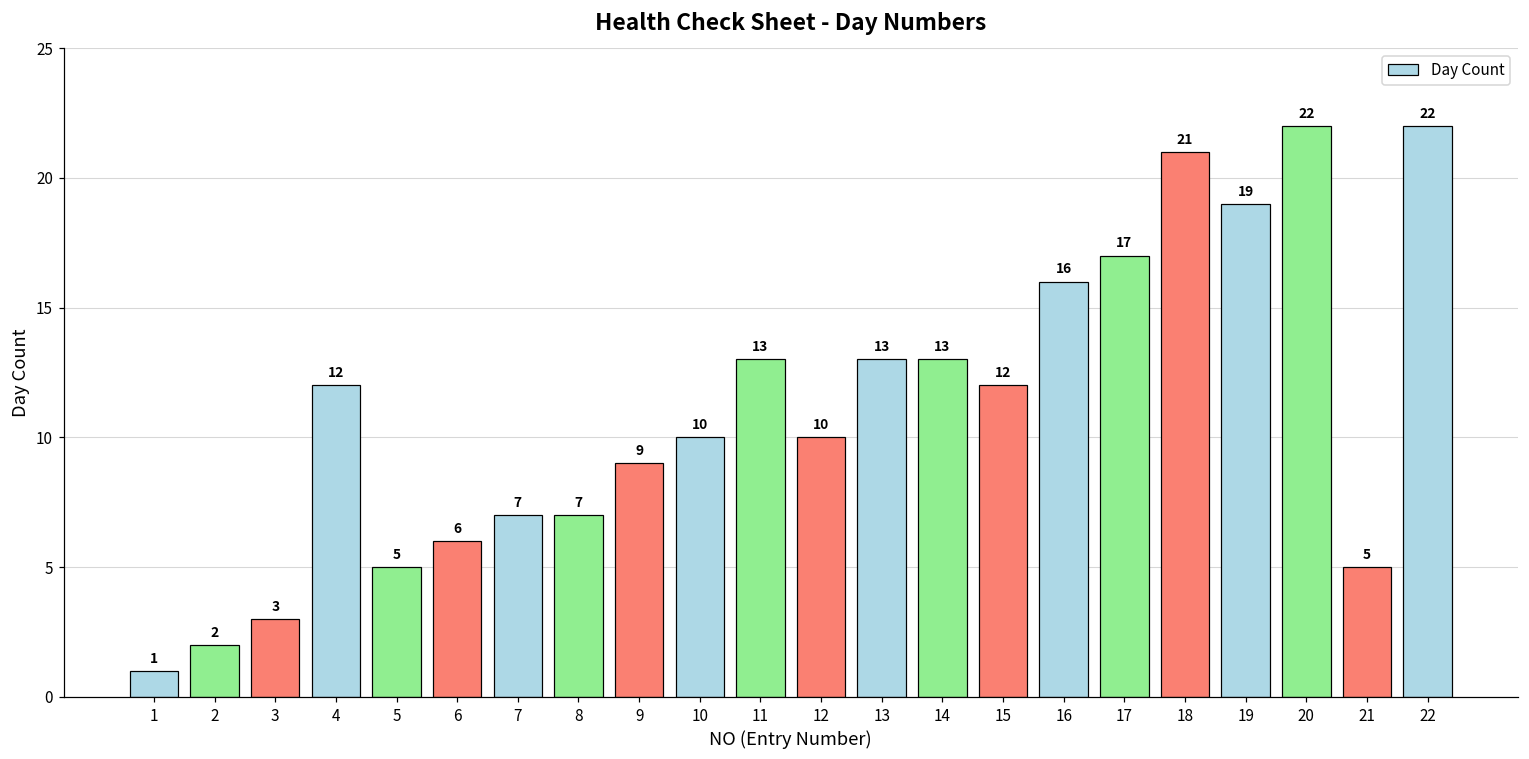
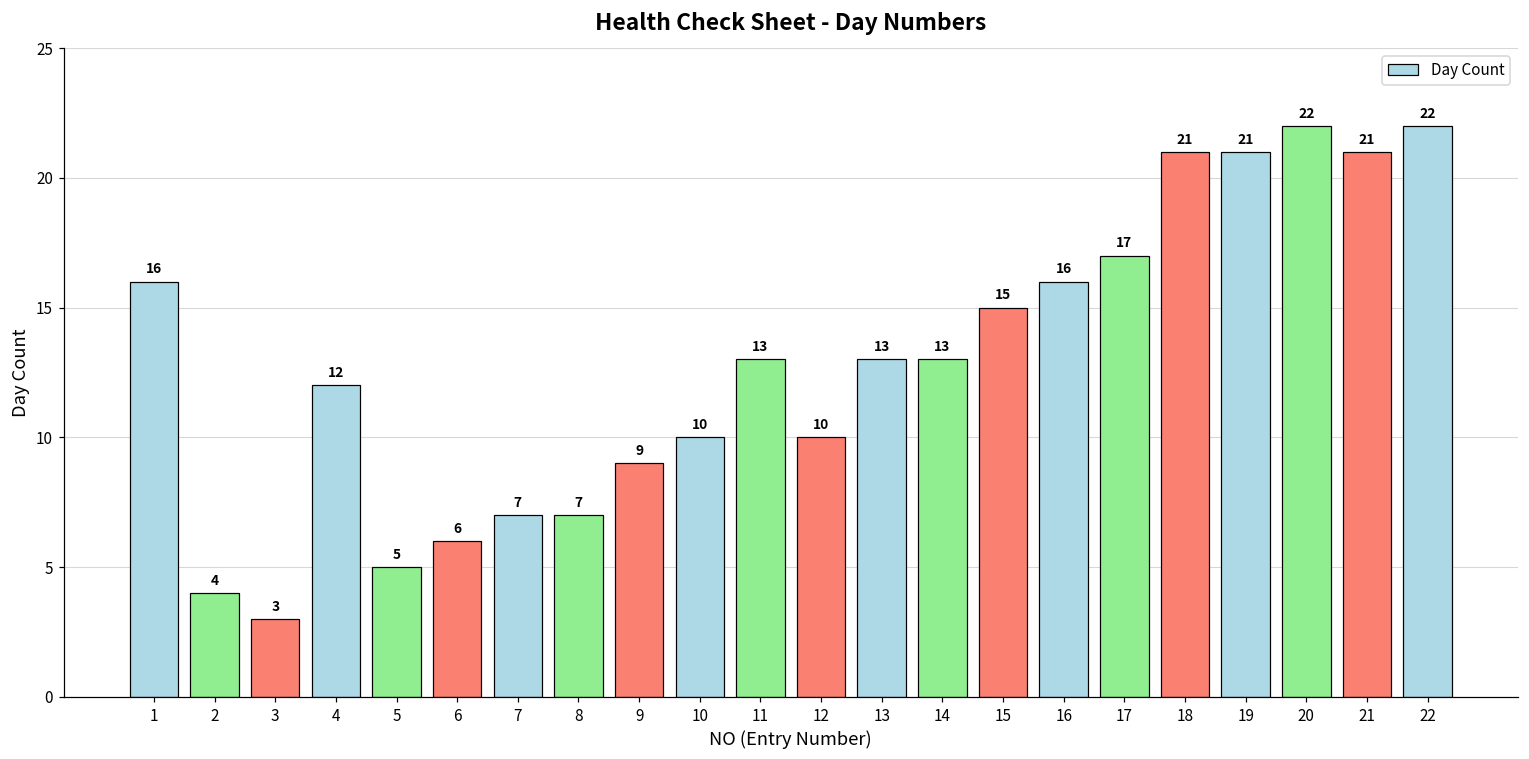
1: 1 -> 16
2: 2 -> 4
15: 12 -> 15
19: 19 -> 21
21: 5 -> 21
